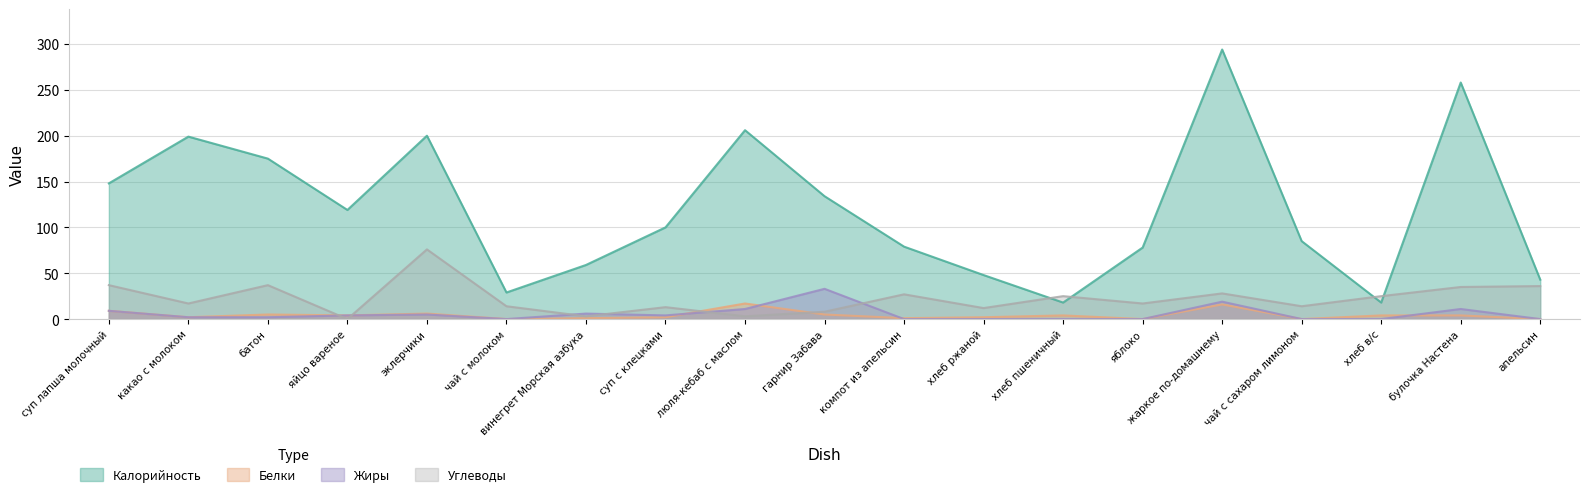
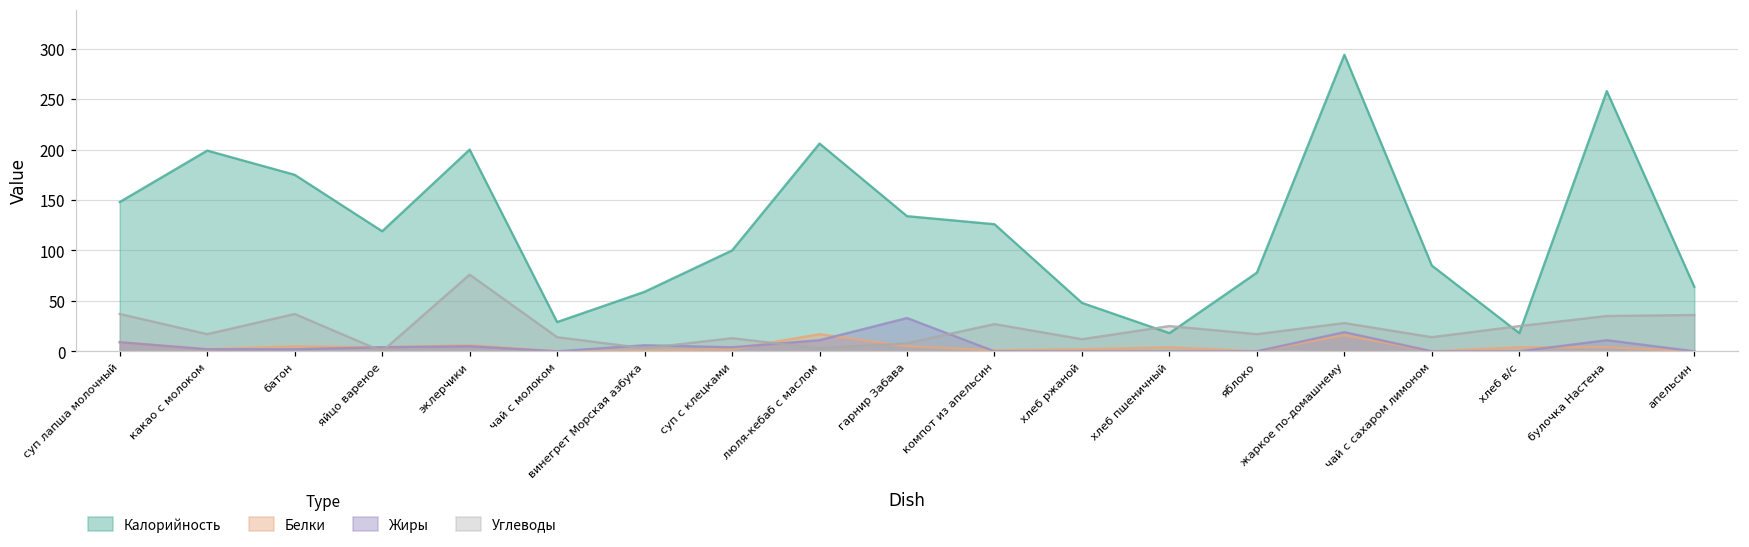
Калорийность, компот из апельсин: 80 -> 130
Калорийность, апельсин: 40 -> 60
